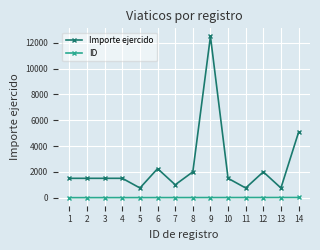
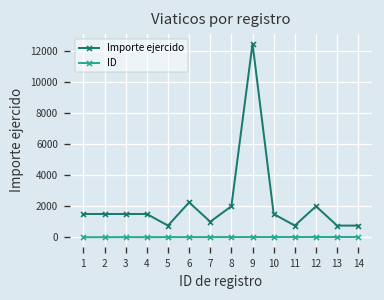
Importe ejercido, 14: 5100 -> 800
